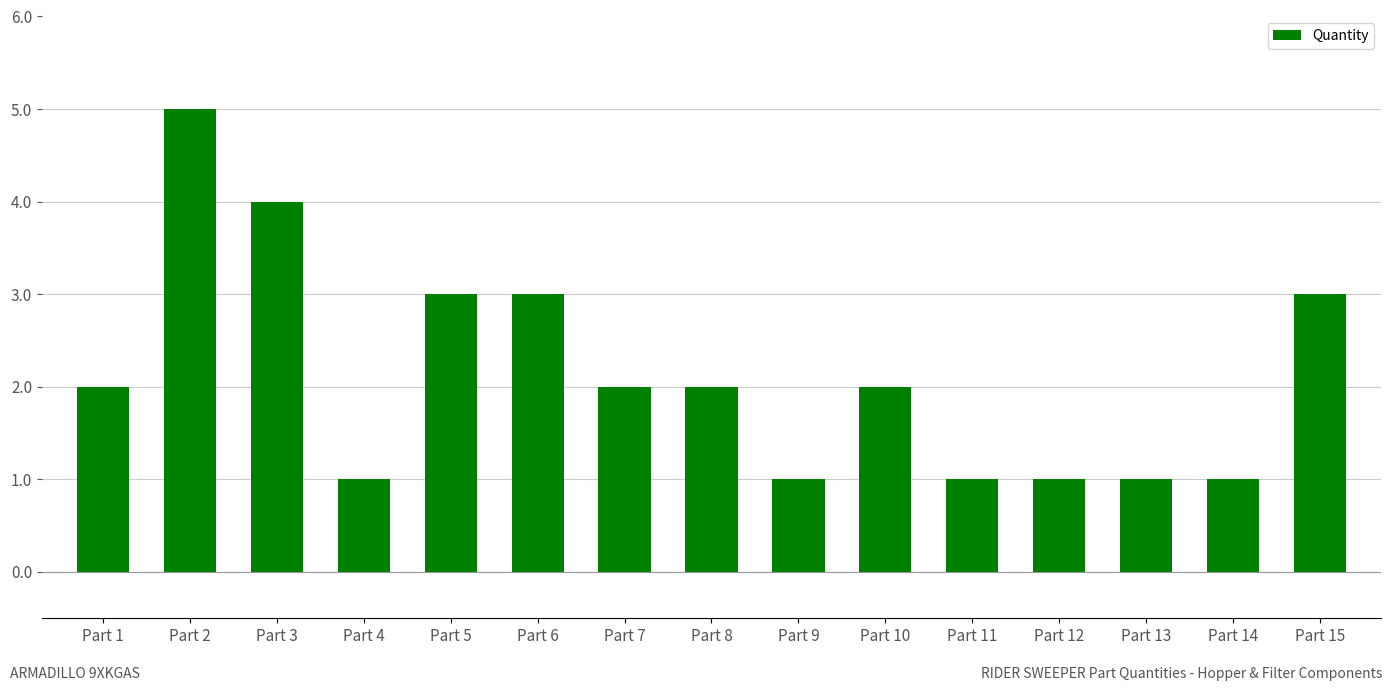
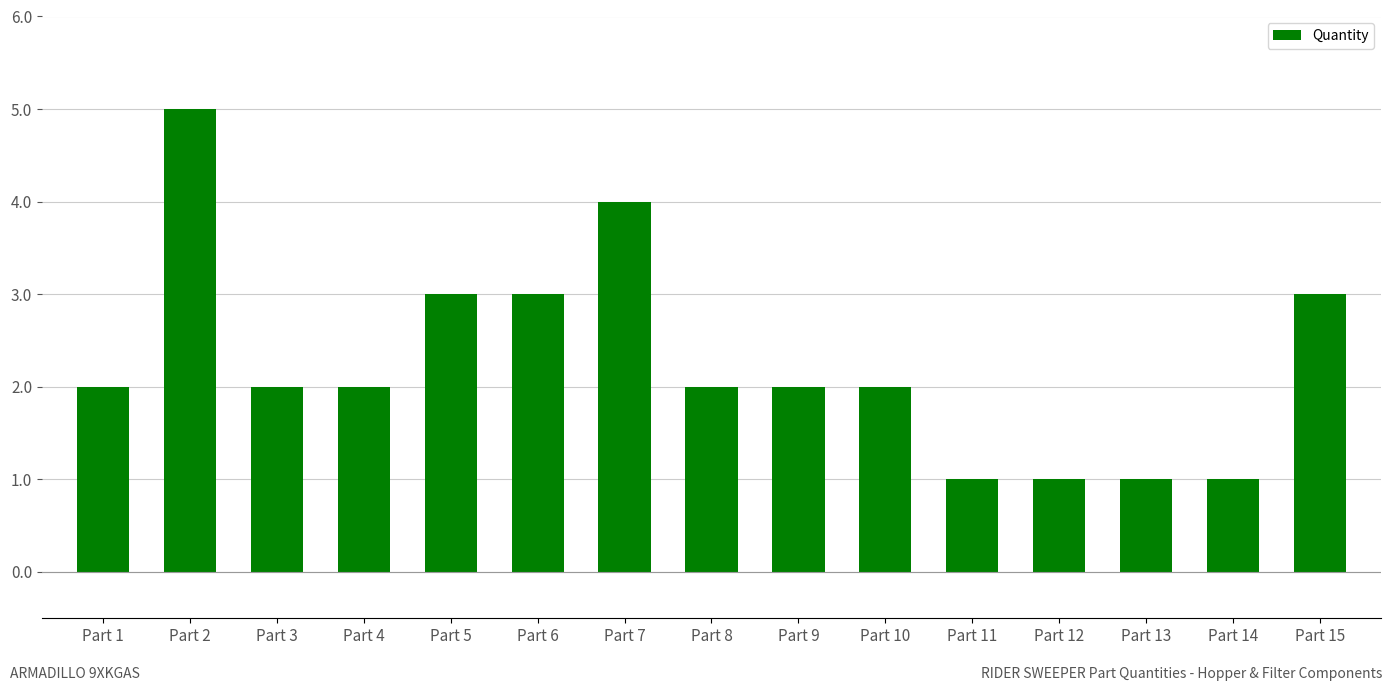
Part 3: 4 -> 2
Part 4: 1 -> 2
Part 7: 2 -> 4
Part 9: 1 -> 2
